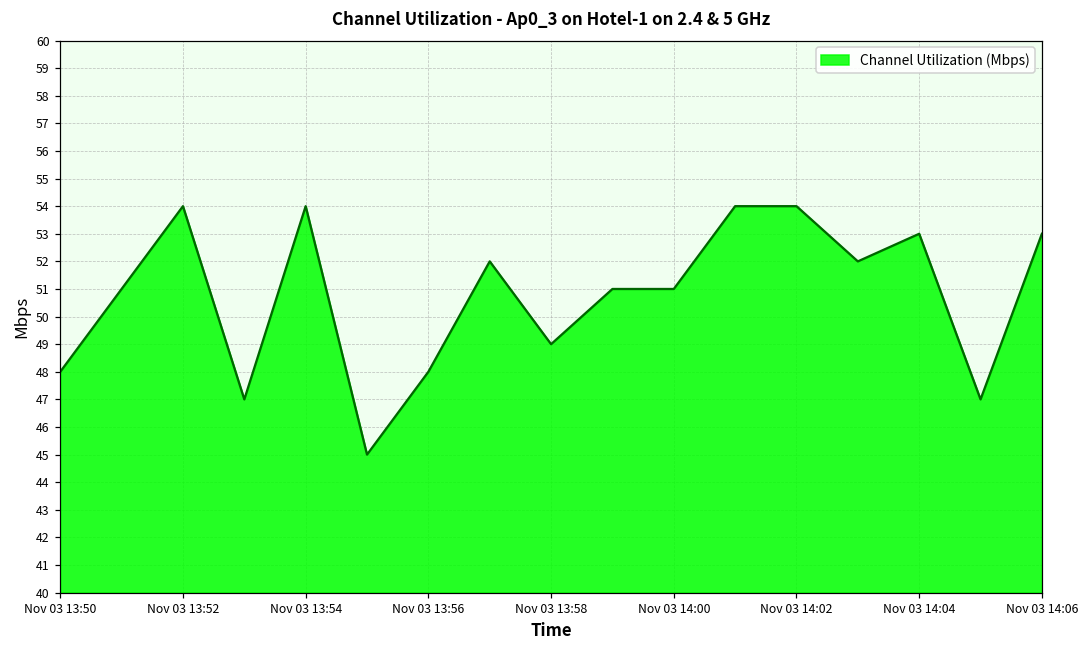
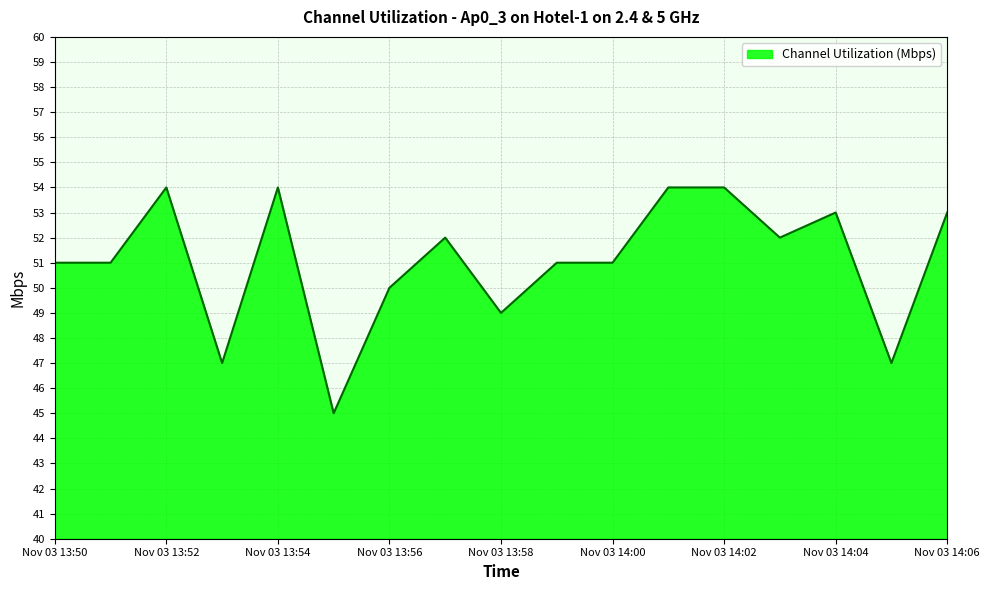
Nov 03 13:50: 48 -> 51
Nov 03 13:56: 48 -> 50
